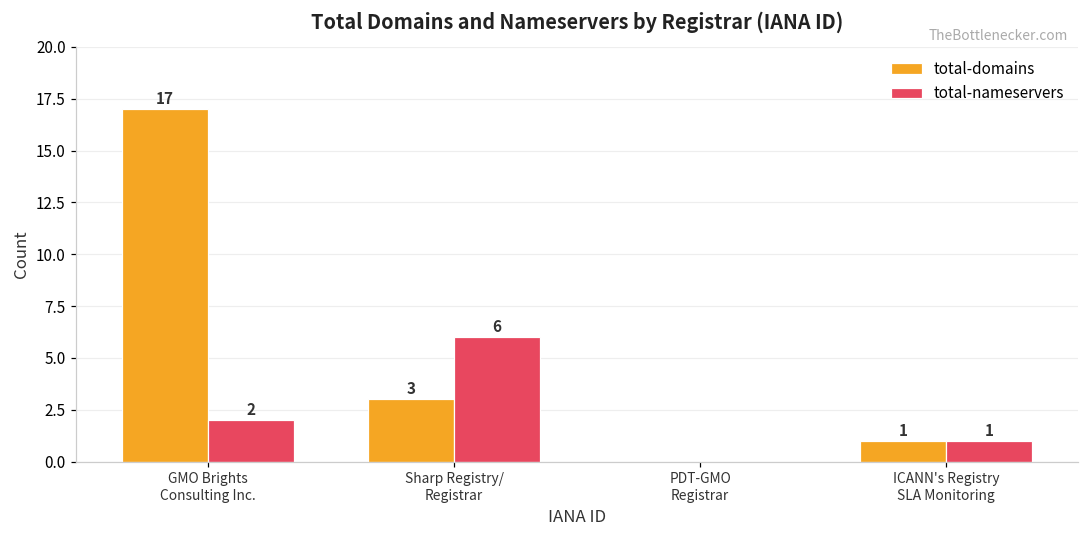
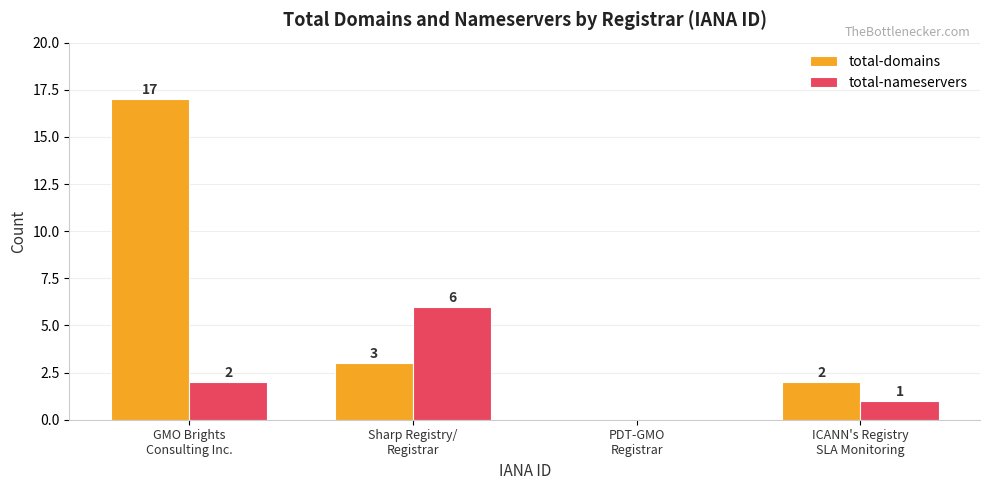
total-domains, ICANN's Registry SLA Monitoring: 1 -> 2
